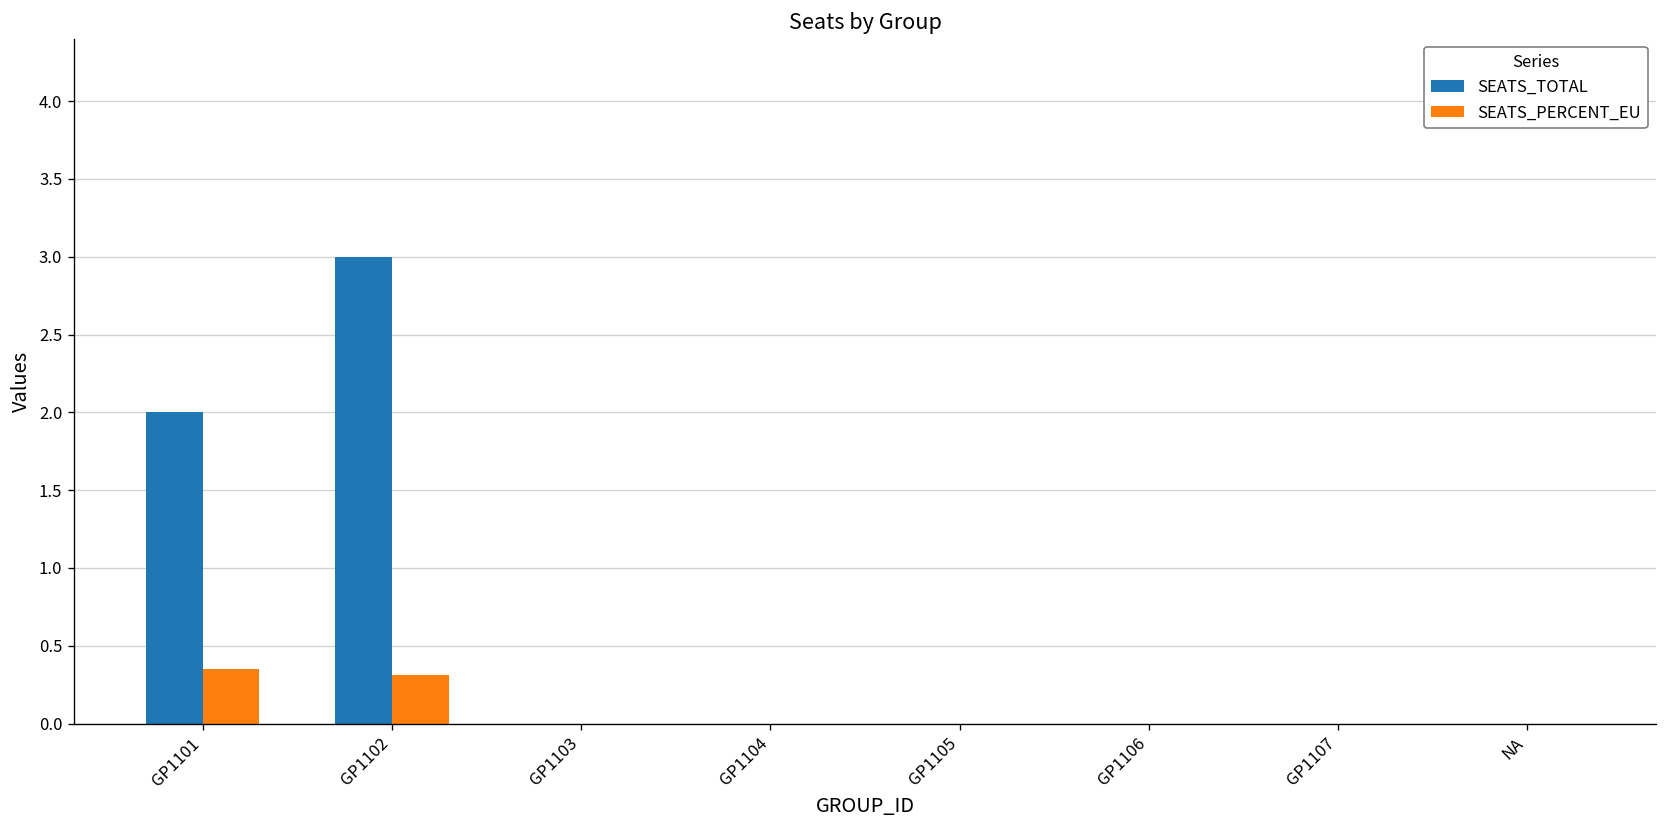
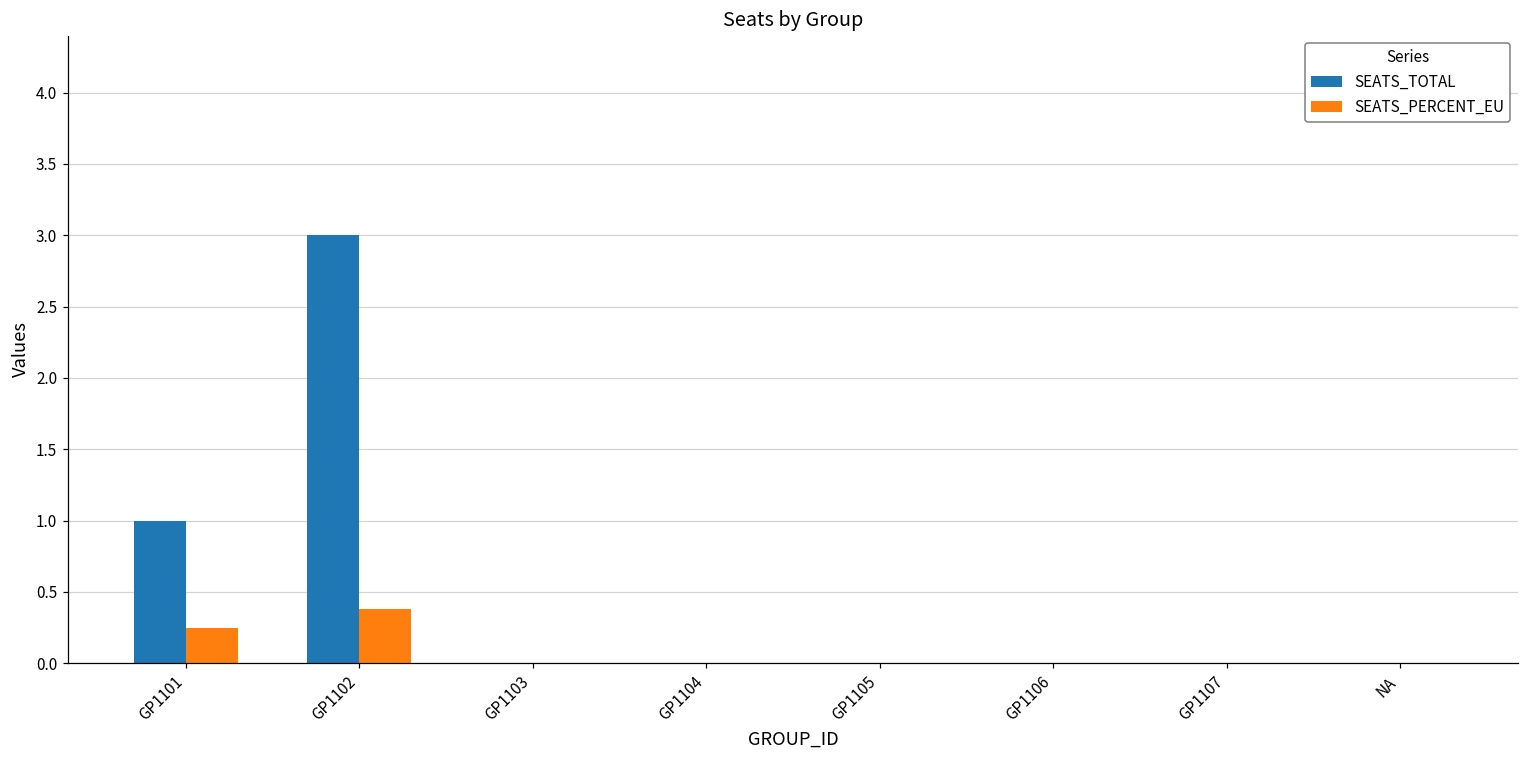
SEATS_TOTAL, GP1101: 2 -> 1
SEATS_PERCENT_EU, GP1101: 0.35 -> 0.25
SEATS_PERCENT_EU, GP1102: 0.31 -> 0.38
